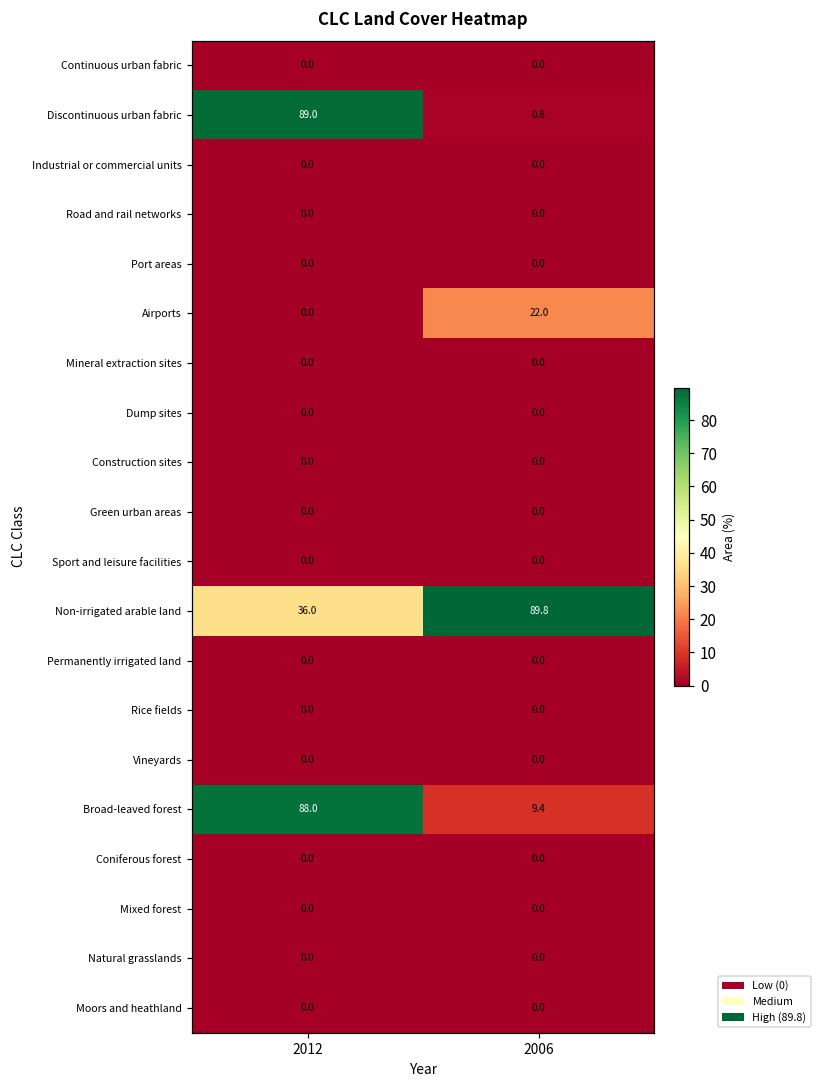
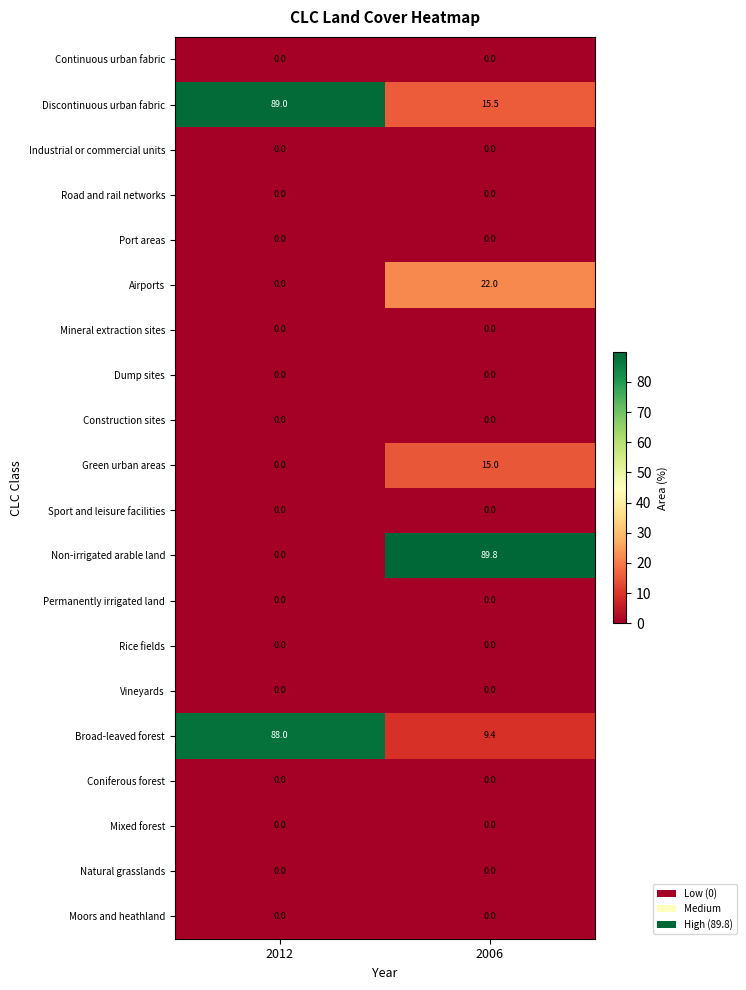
Discontinuous urban fabric, 2006: 0.8 -> 15.5
Green urban areas, 2006: 0.0 -> 15.0
Non-irrigated arable land, 2012: 36.0 -> 0.0
